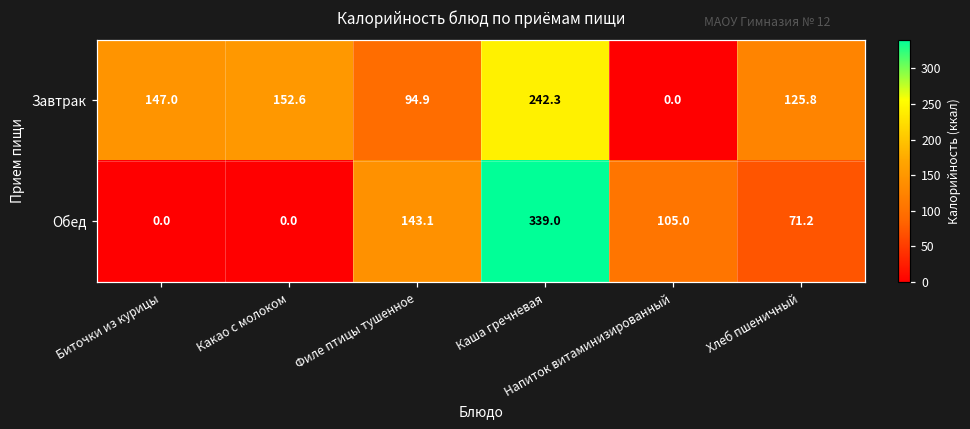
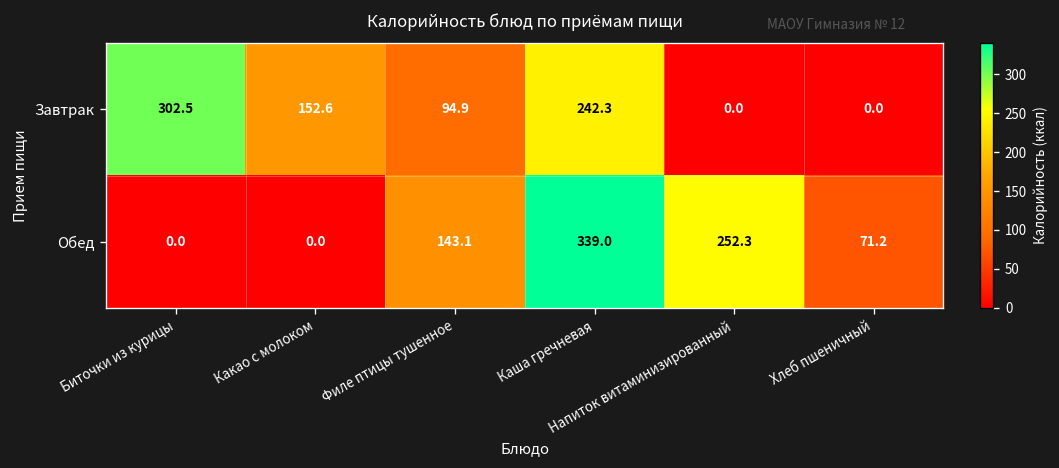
Завтрак, Биточки из курицы: 147.0 -> 302.5
Завтрак, Хлеб пшеничный: 125.8 -> 0.0
Обед, Напиток витаминизированный: 105.0 -> 252.3
